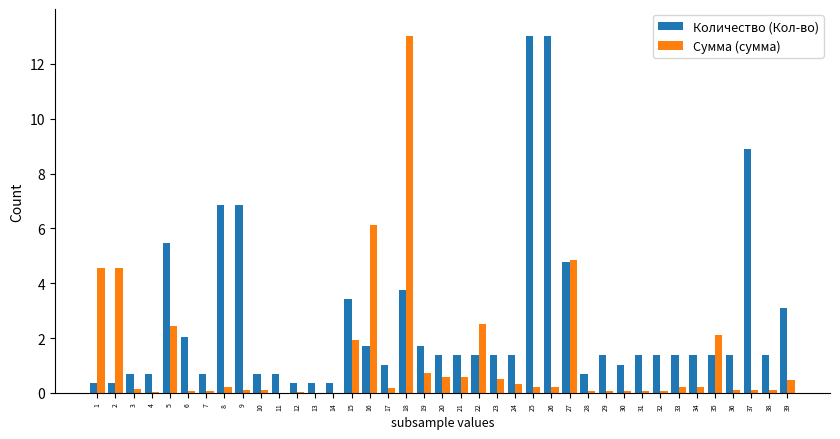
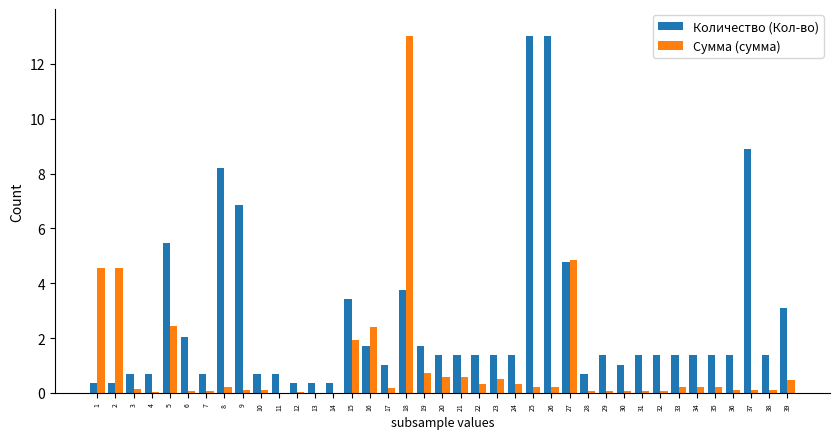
Количество (Кол-во), 8: 6.8 -> 8.2
Сумма (сумма), 16: 6.1 -> 2.4
Сумма (сумма), 22: 2.5 -> 0.3
Сумма (сумма), 35: 2.1 -> 0.2
